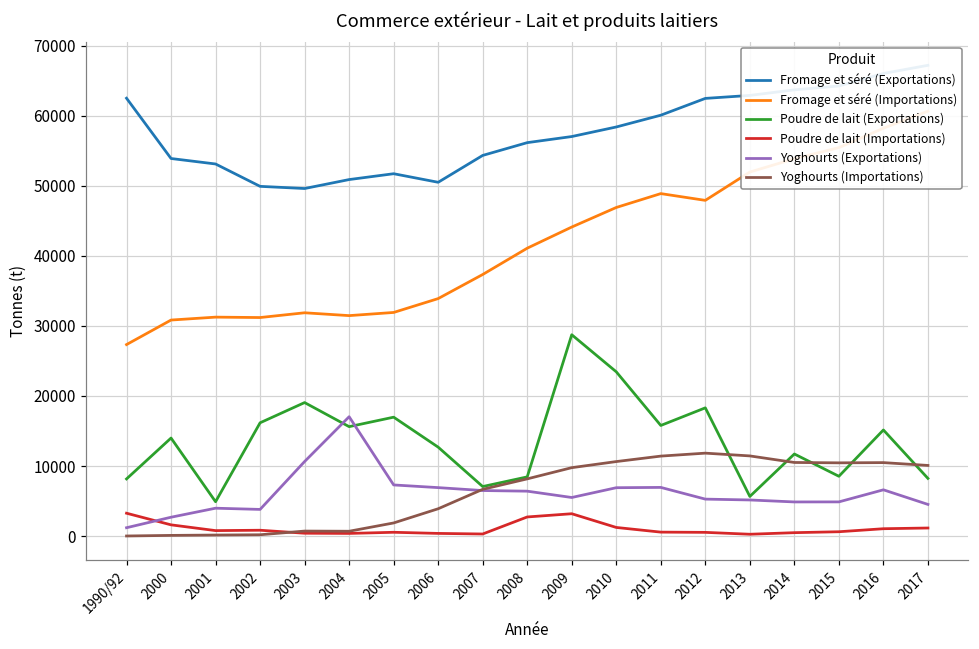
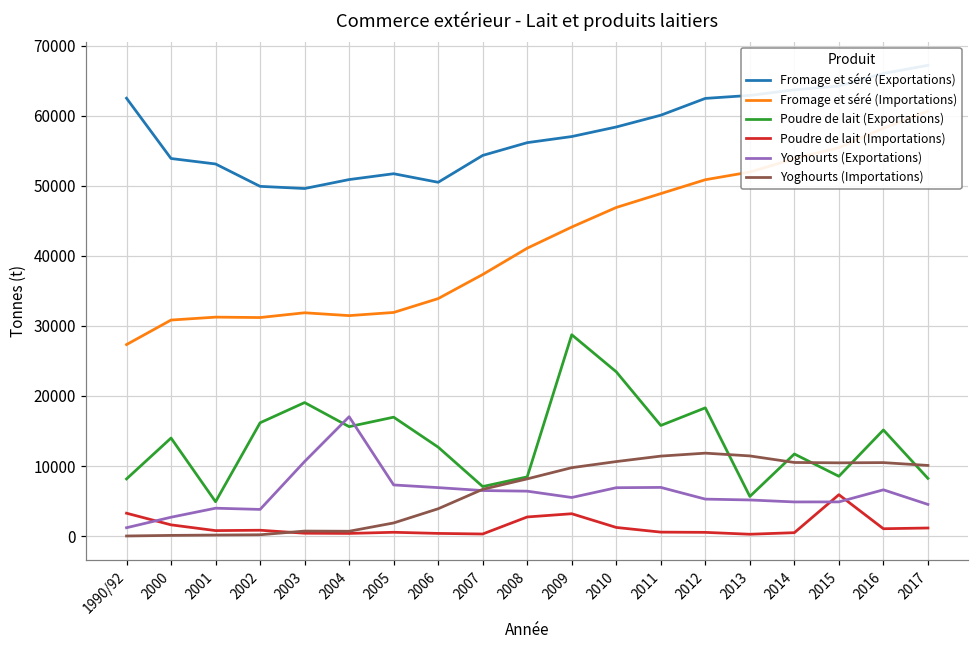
Fromage et séré (Importations), 2012: 48000 -> 51000
Poudre de lait (Importations), 2015: 1000 -> 6000
